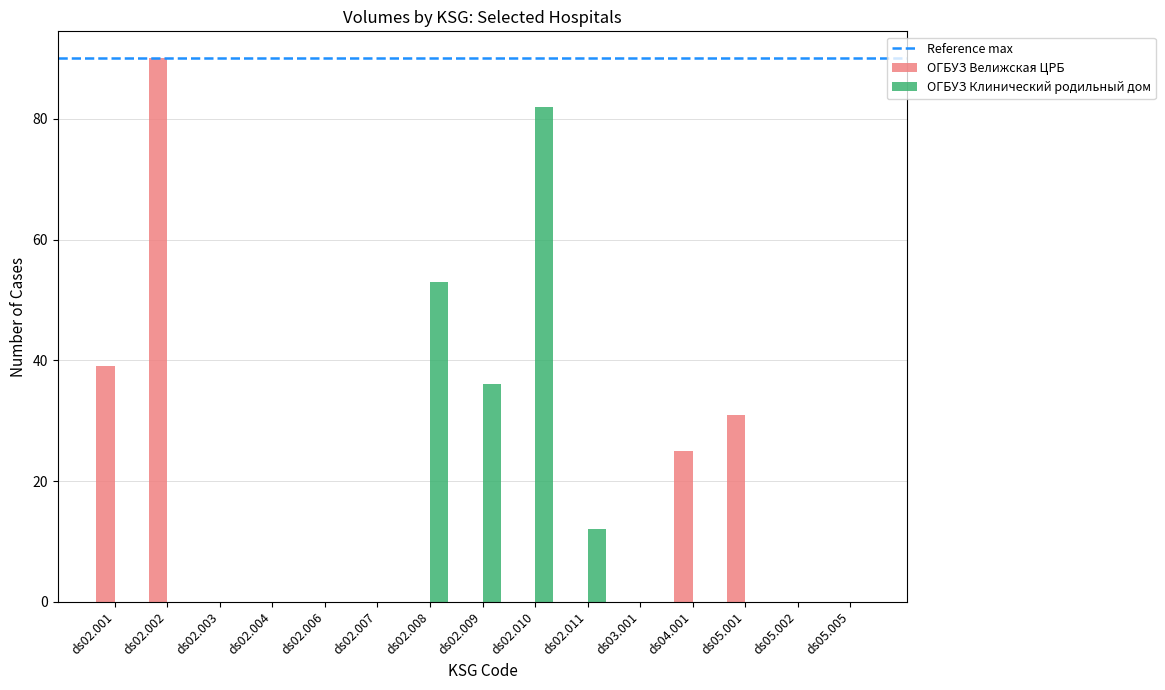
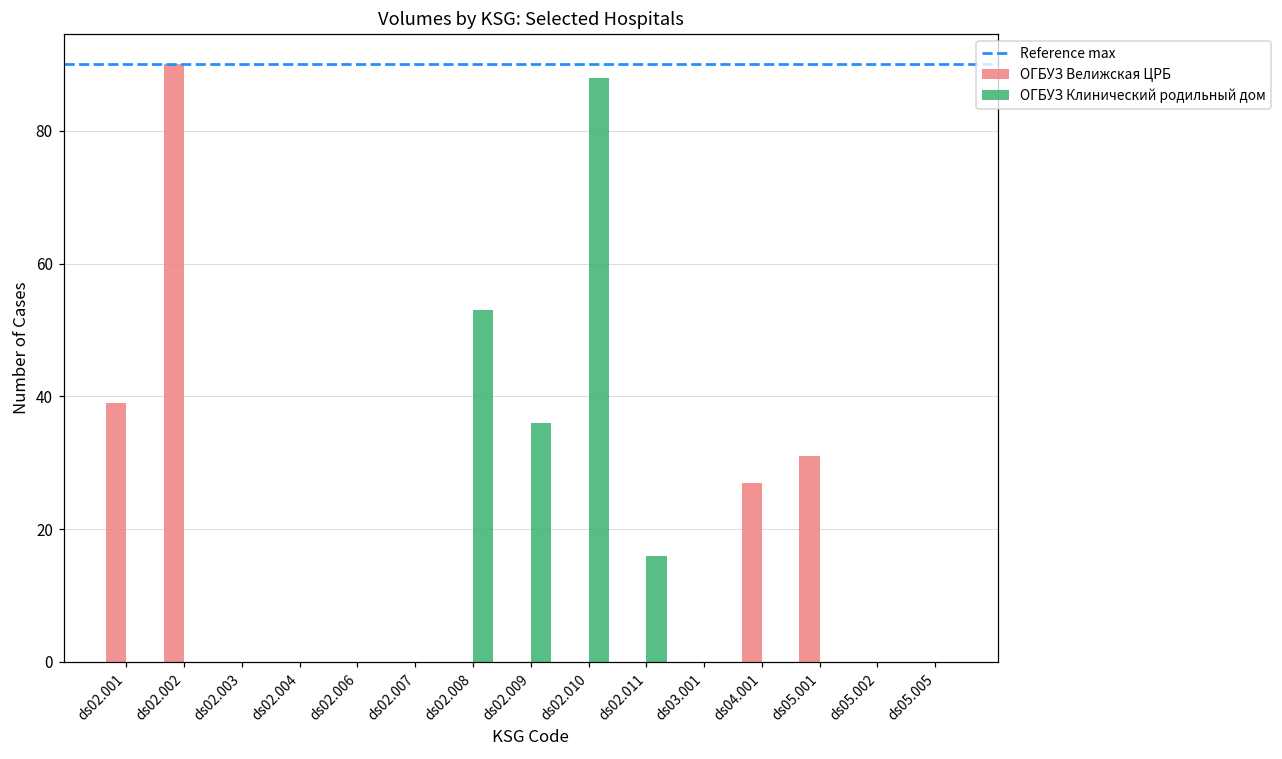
ОГБУЗ Клинический родильный дом, ds02.010: 82 -> 88
ОГБУЗ Клинический родильный дом, ds02.011: 12 -> 16
ОГБУЗ Велижская ЦРБ, ds04.001: 25 -> 27
